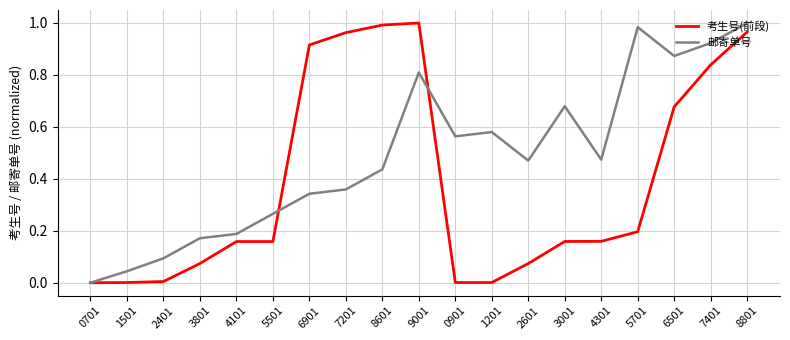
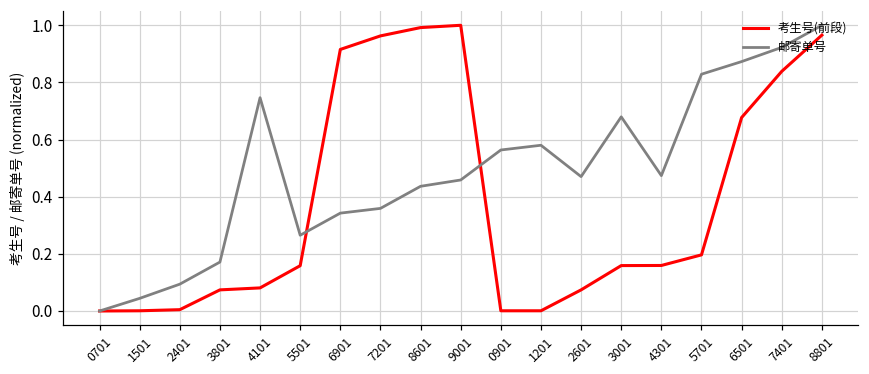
考生号(前段), 4101: 0.16 -> 0.08
邮寄单号, 4101: 0.19 -> 0.75
邮寄单号, 9001: 0.81 -> 0.46
邮寄单号, 5701: 0.98 -> 0.83
